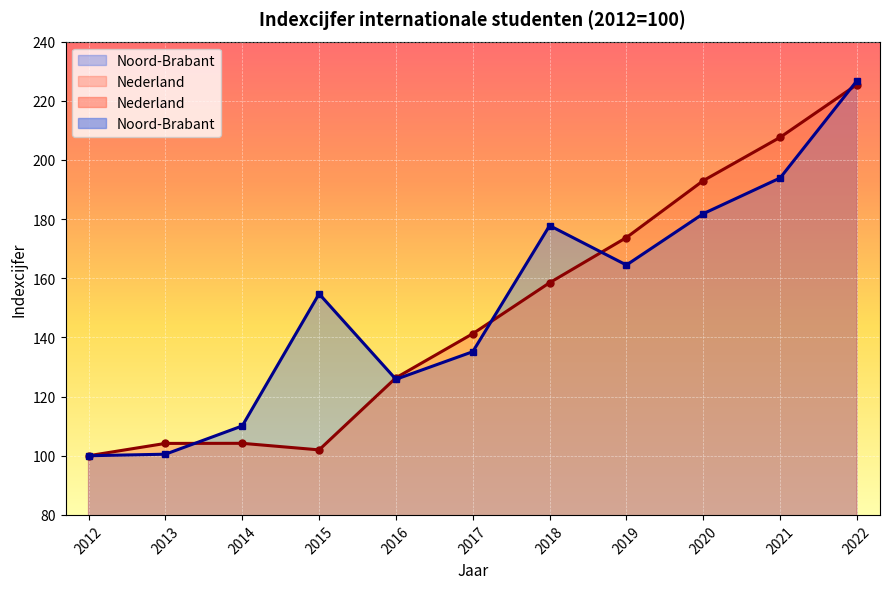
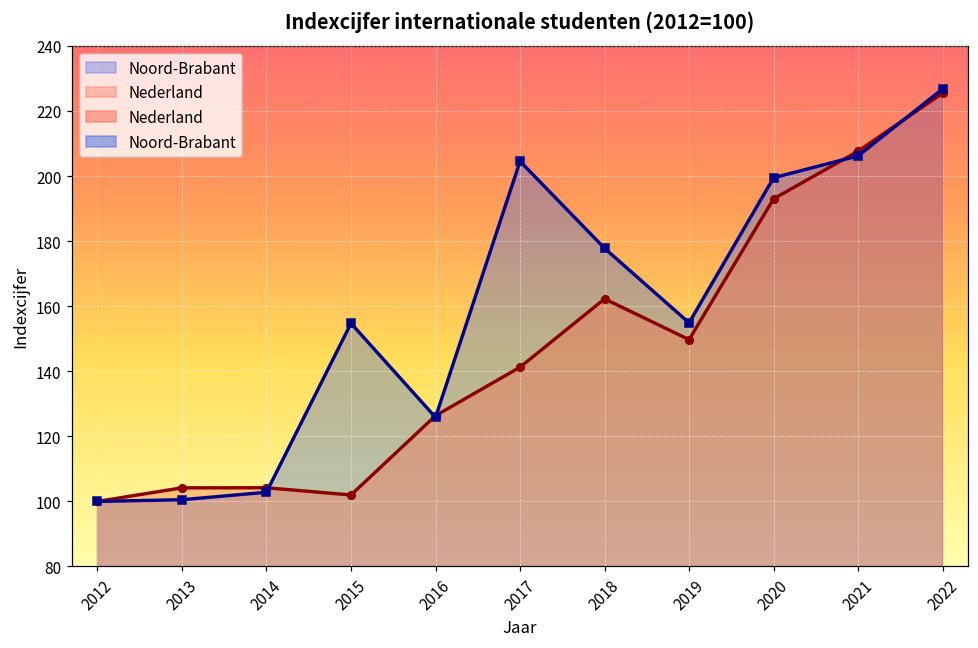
Noord-Brabant, 2014: 110 -> 103
Noord-Brabant, 2017: 135 -> 205
Nederland, 2018: 158 -> 162
Noord-Brabant, 2019: 164 -> 155
Nederland, 2019: 174 -> 150
Noord-Brabant, 2020: 182 -> 199
Noord-Brabant, 2021: 194 -> 206
